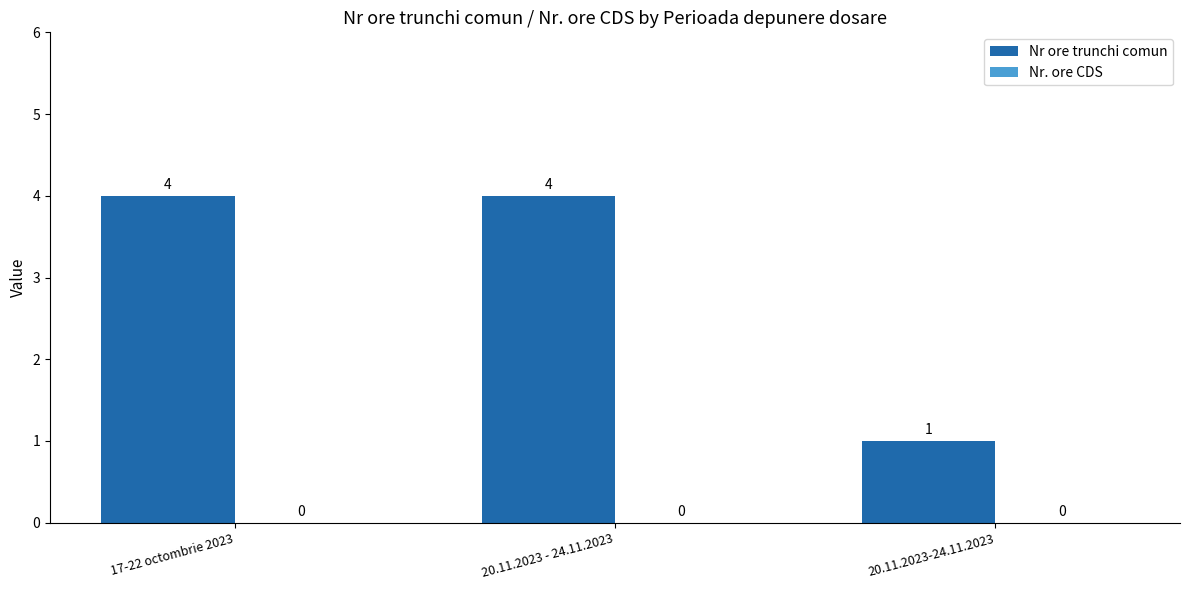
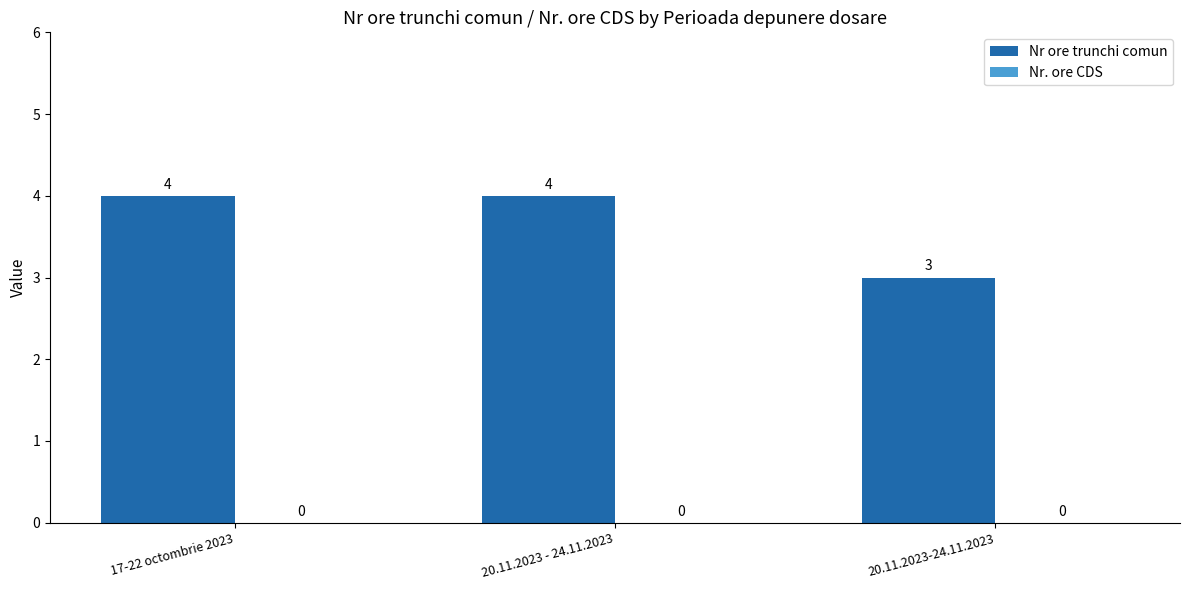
Nr ore trunchi comun, 20.11.2023-24.11.2023: 1 -> 3
